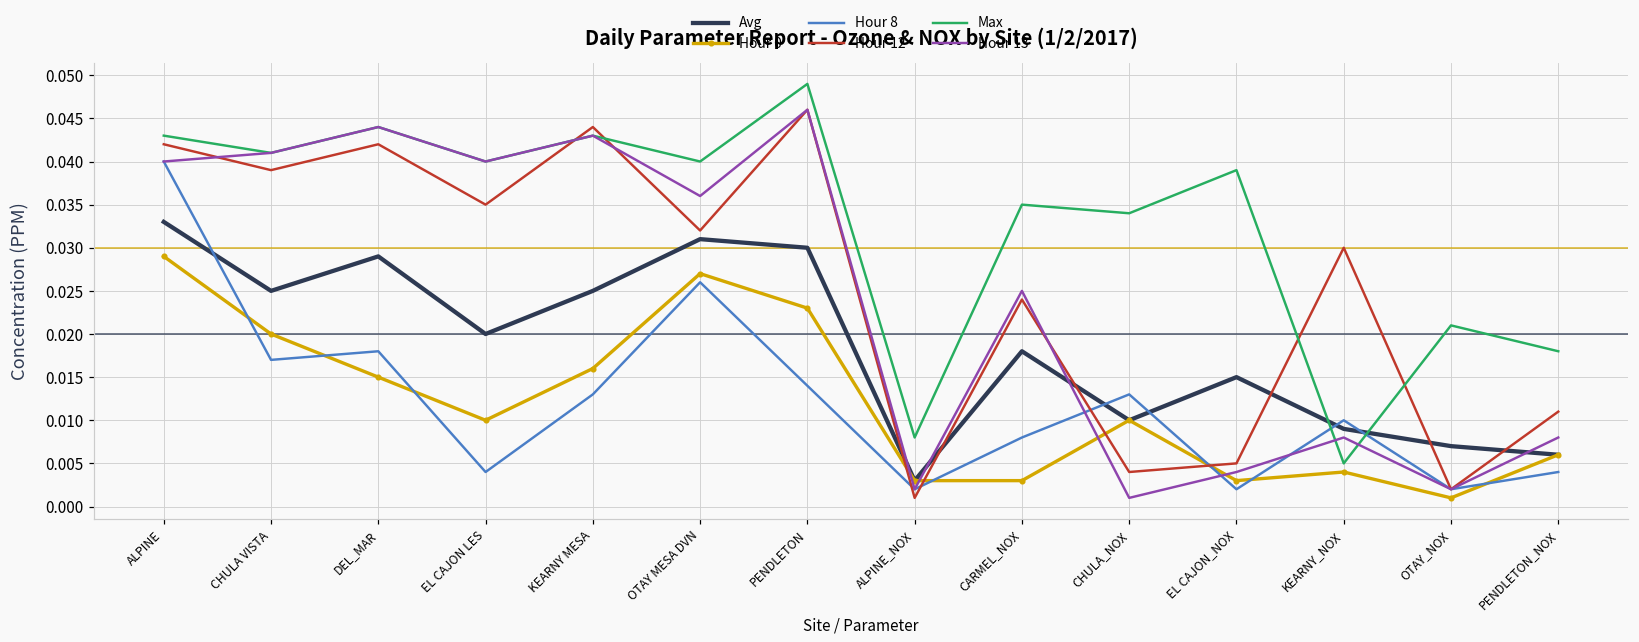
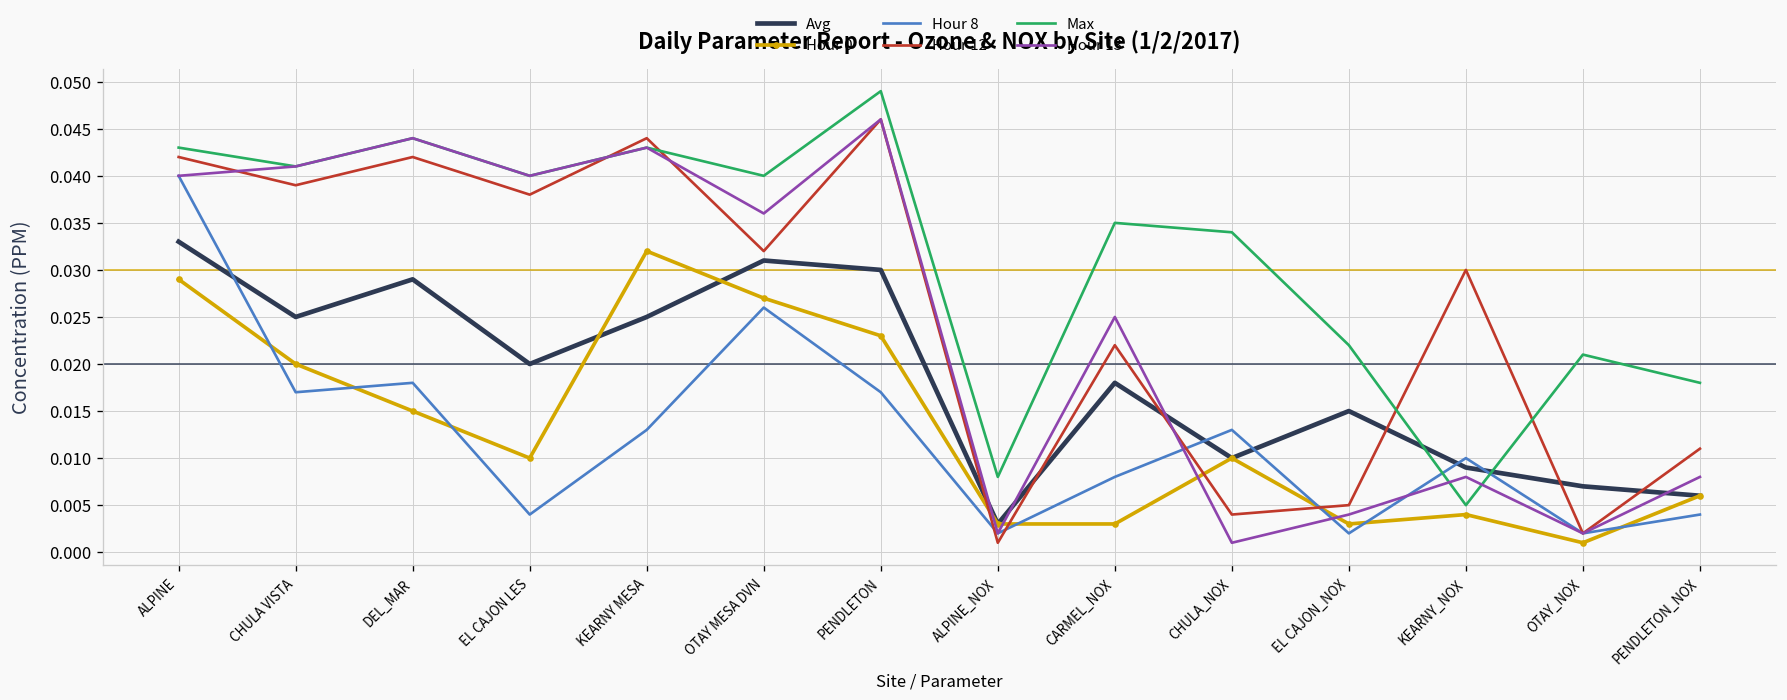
Hour 12, EL CAJON LES: 0.035 -> 0.038
Hour 0, KEARNY MESA: 0.016 -> 0.032
Hour 8, PENDLETON: 0.014 -> 0.017
Hour 12, CARMEL_NOX: 0.024 -> 0.022
Max, EL CAJON_NOX: 0.039 -> 0.022
